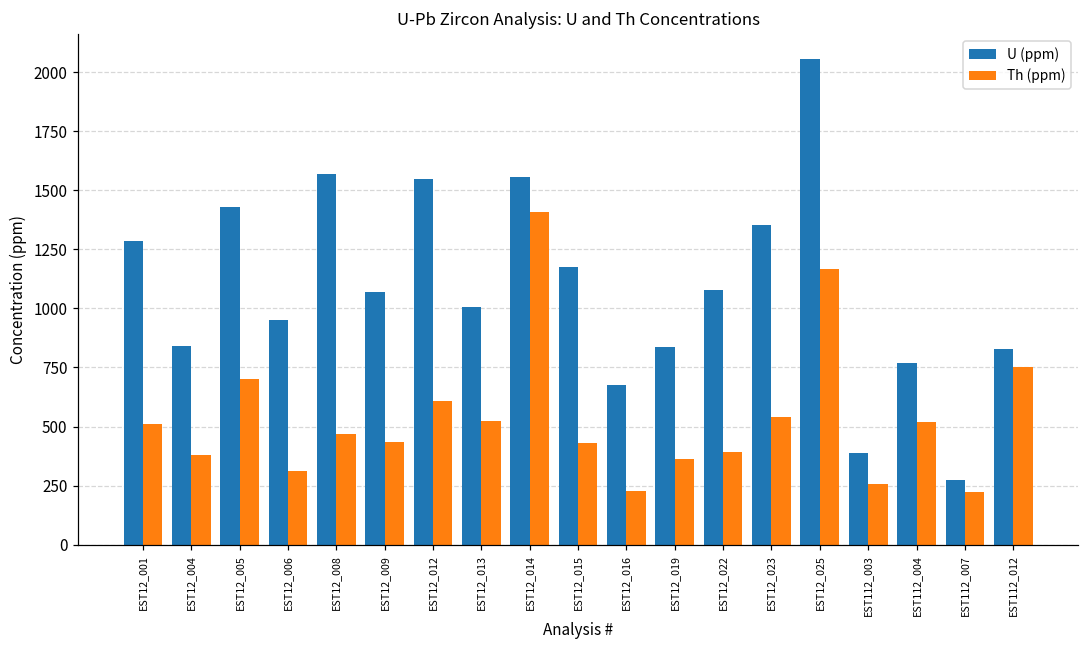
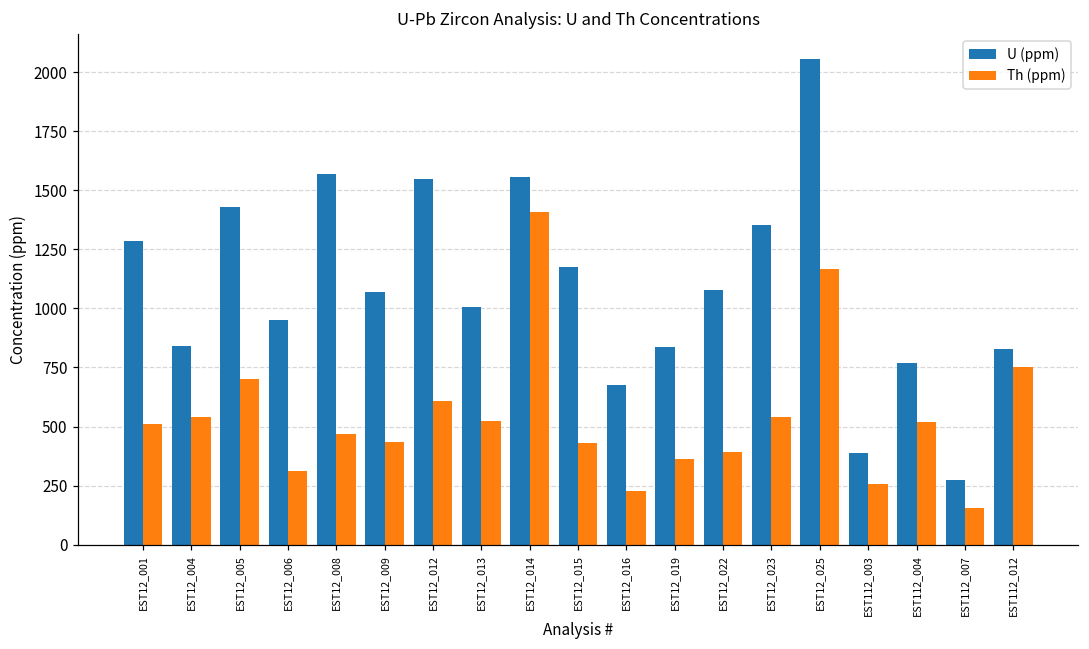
Th (ppm), EST12_004: 380 -> 540
Th (ppm), EST112_007: 220 -> 160
